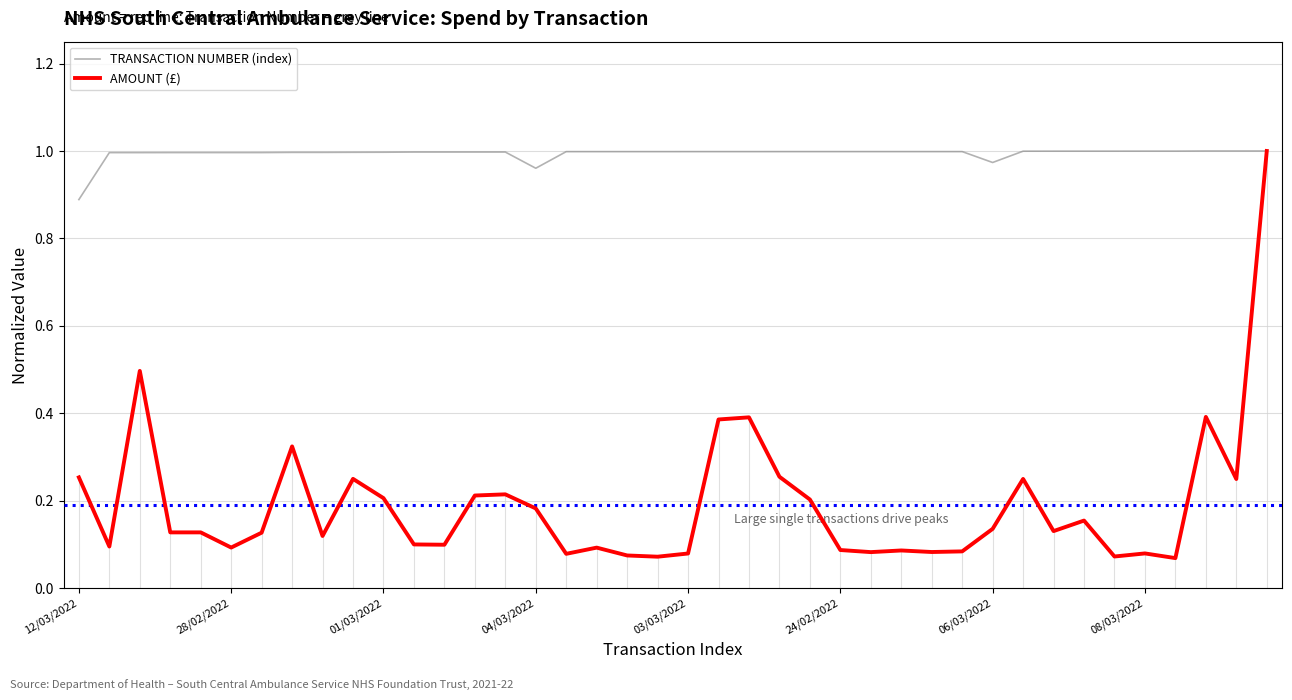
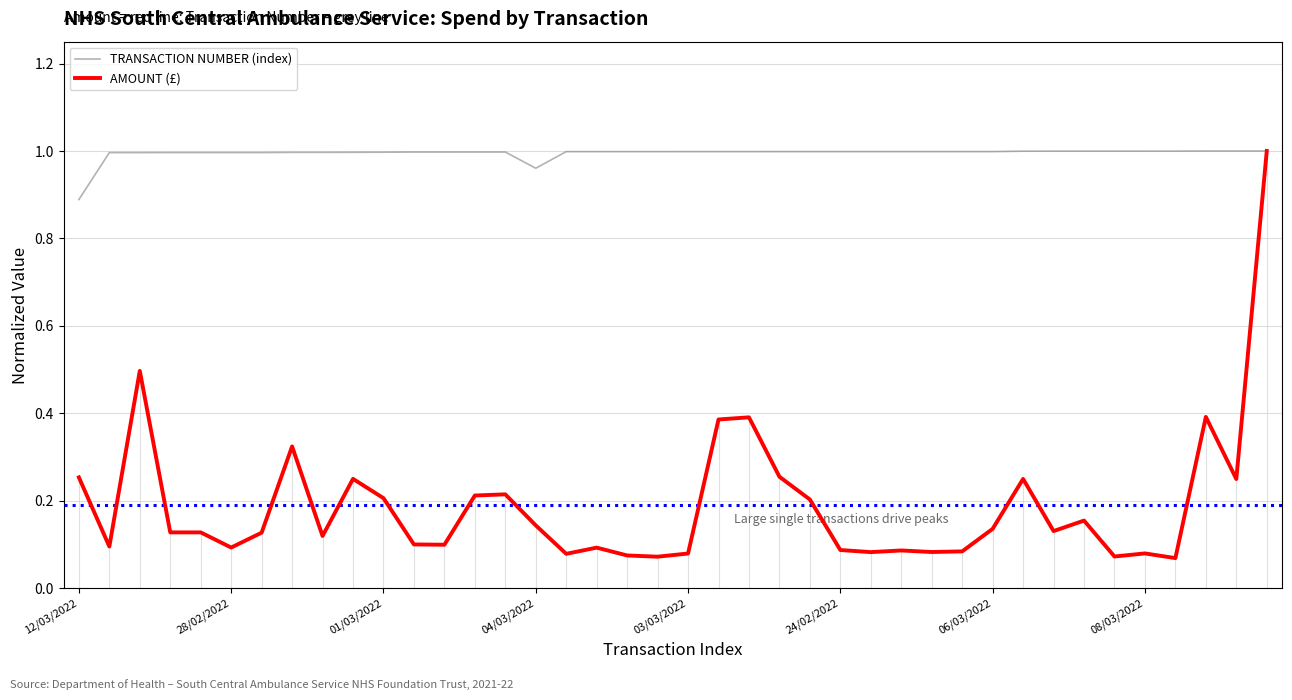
AMOUNT (£), 04/03/2022: 0.18 -> 0.14
TRANSACTION NUMBER (index), 06/03/2022: 0.97 -> 1.00
